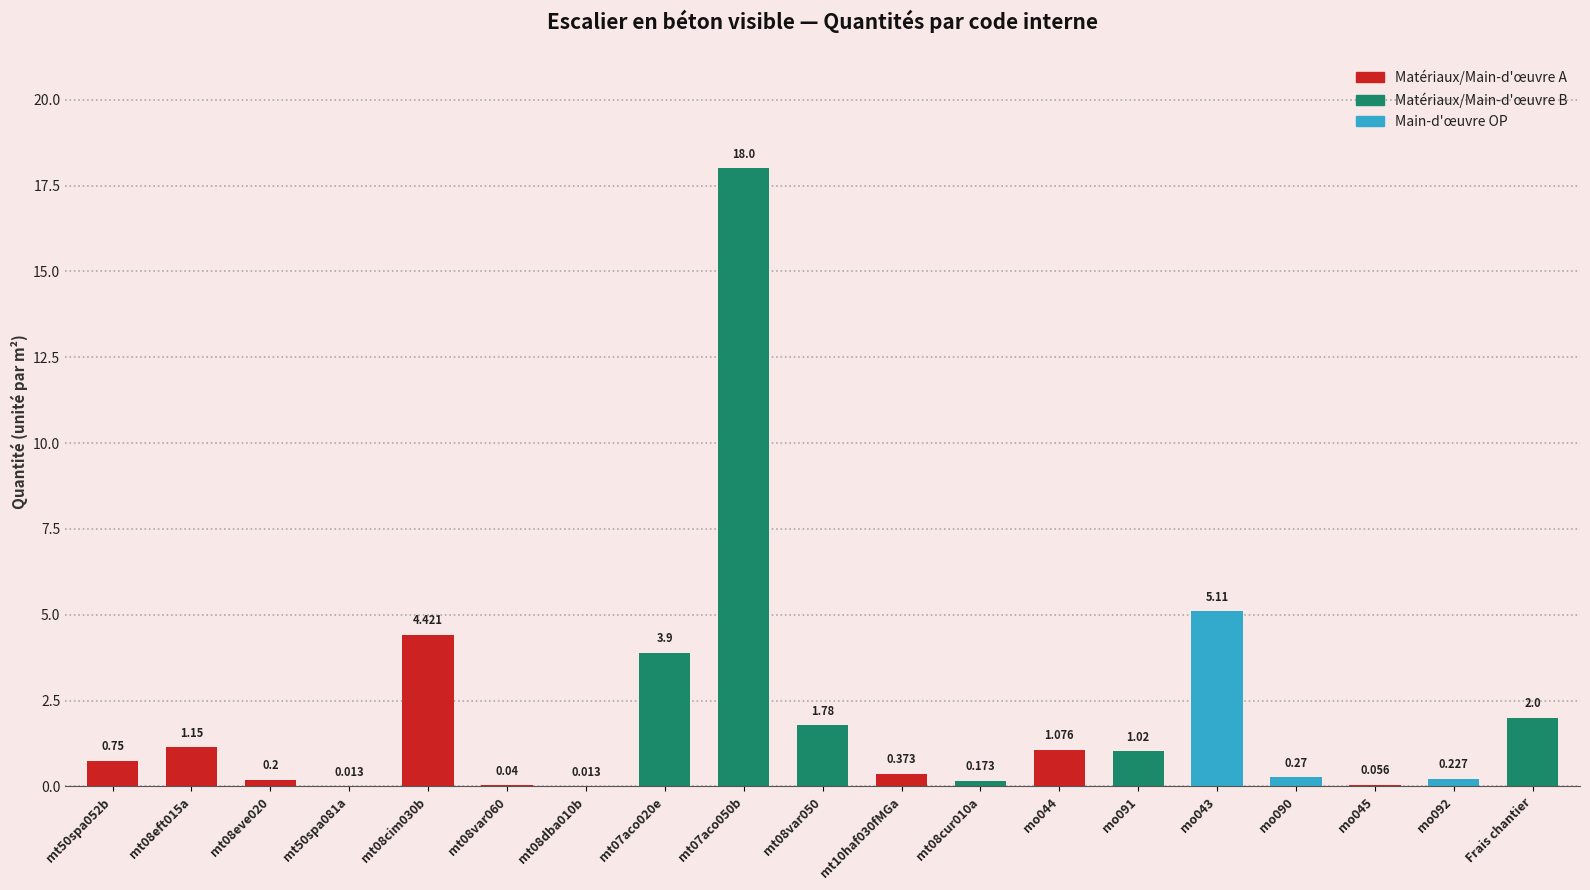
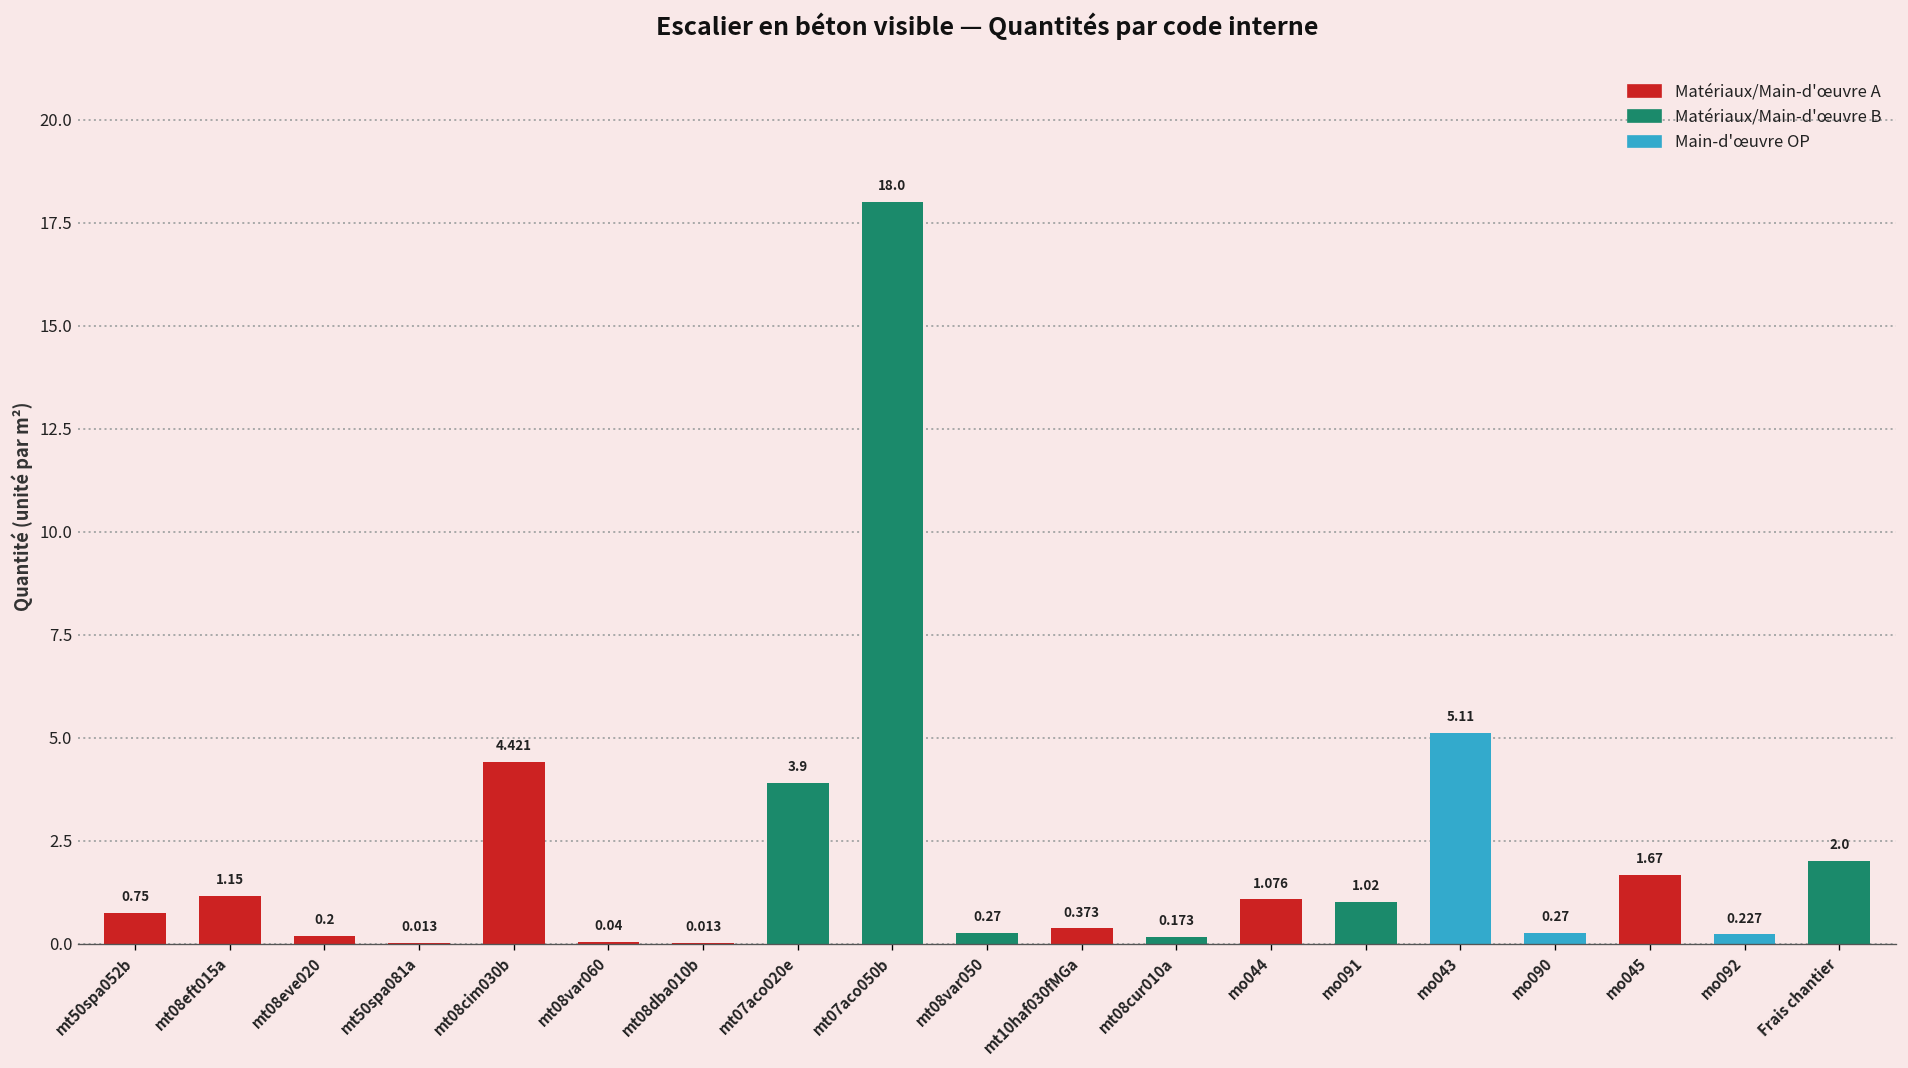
mt08var050: 1.78 -> 0.27
mo045: 0.056 -> 1.67
